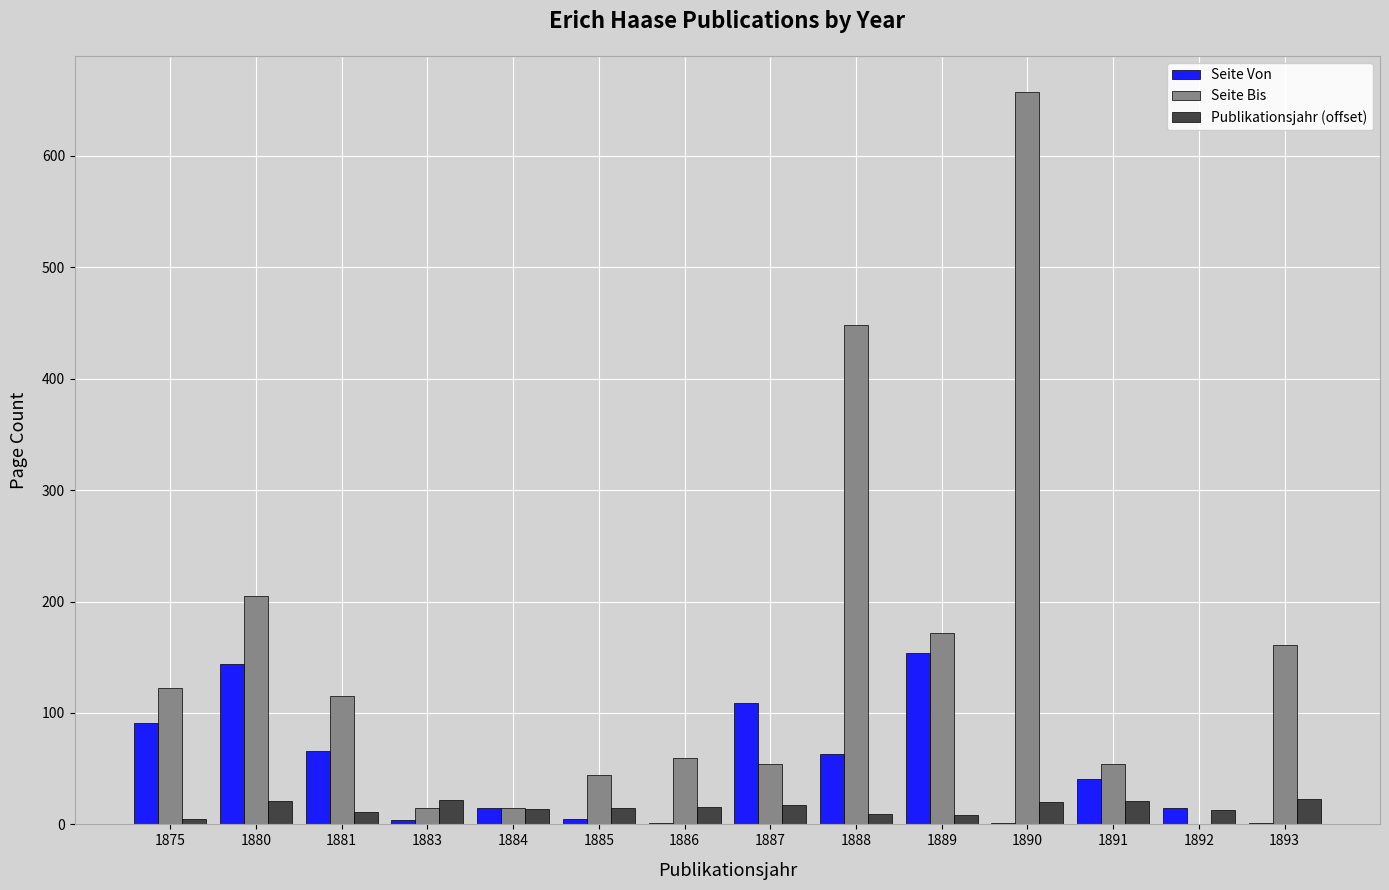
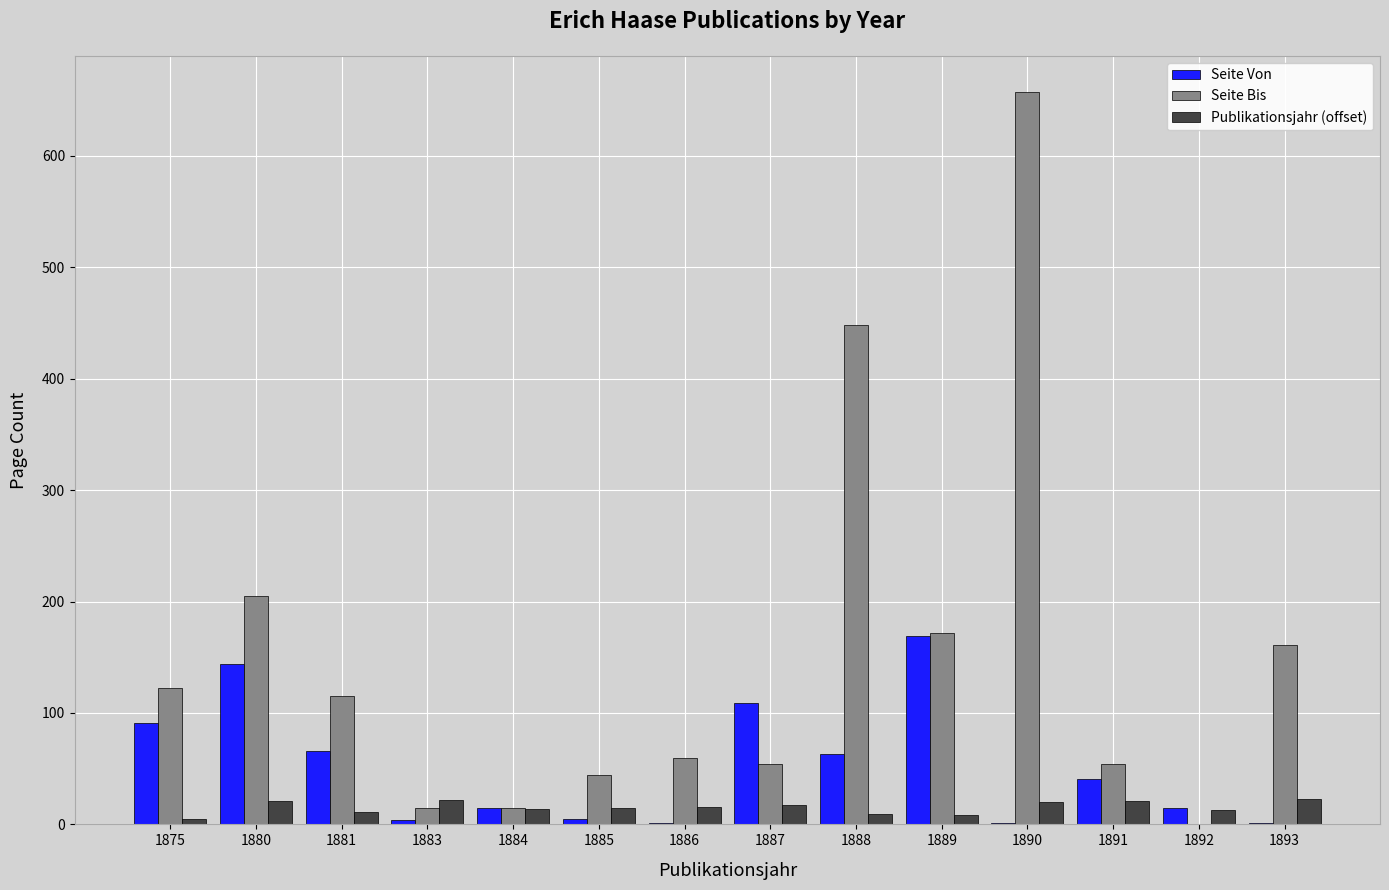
Seite Von, 1889: 154 -> 169
